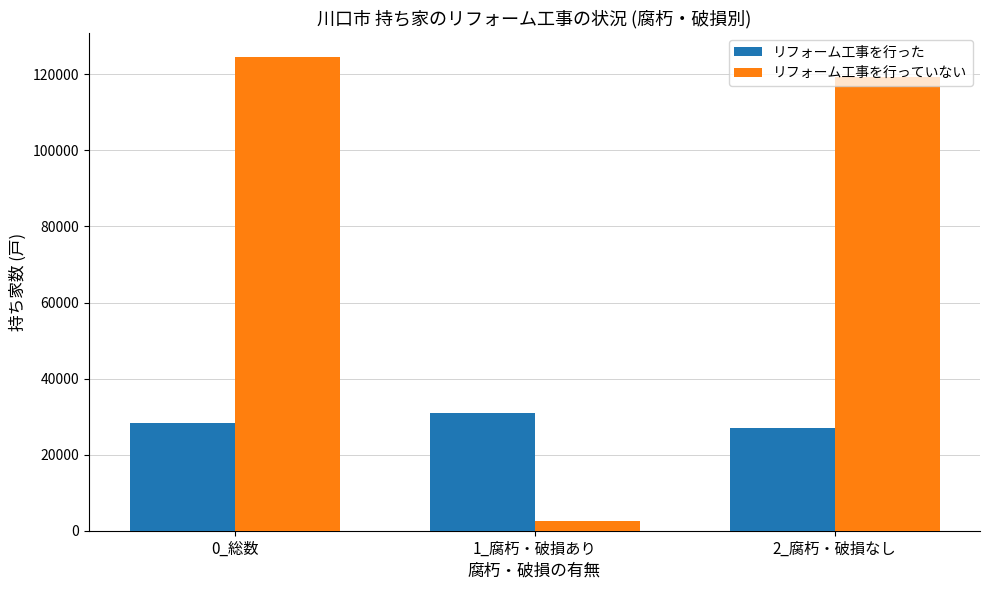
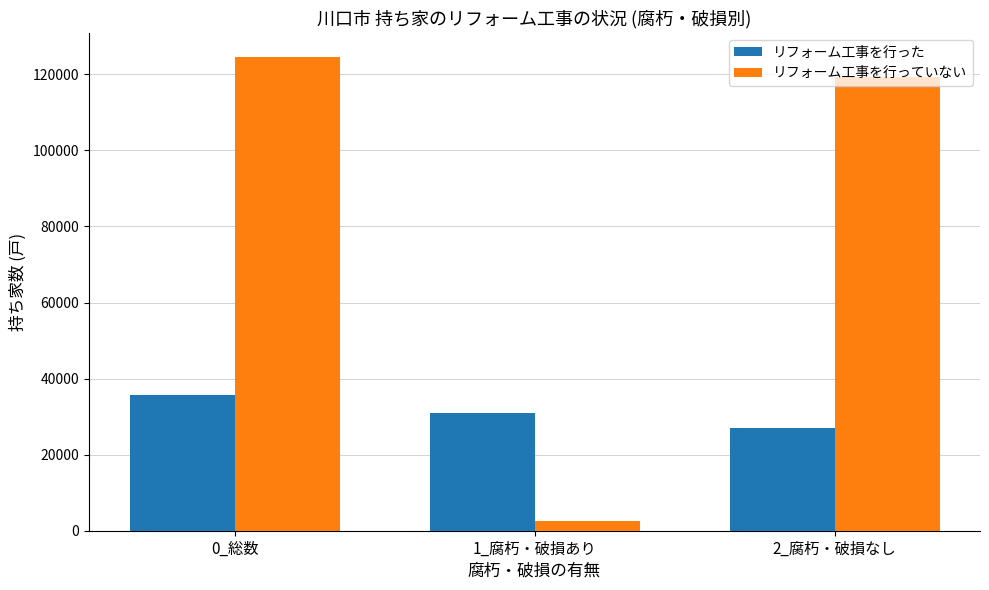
リフォーム工事を行った, 0_総数: 28000 -> 36000
